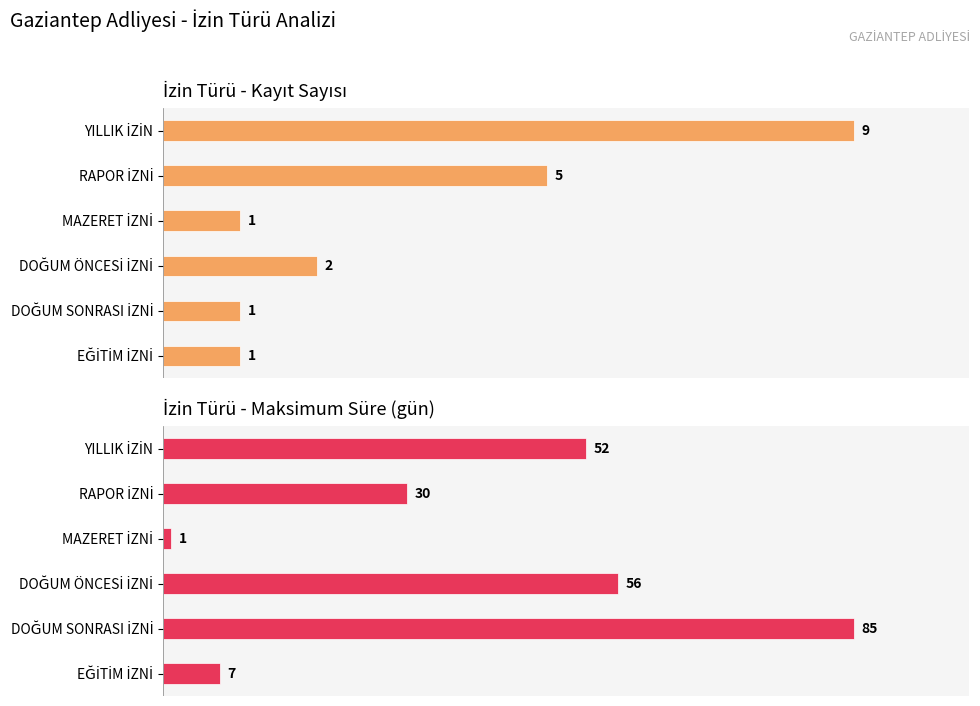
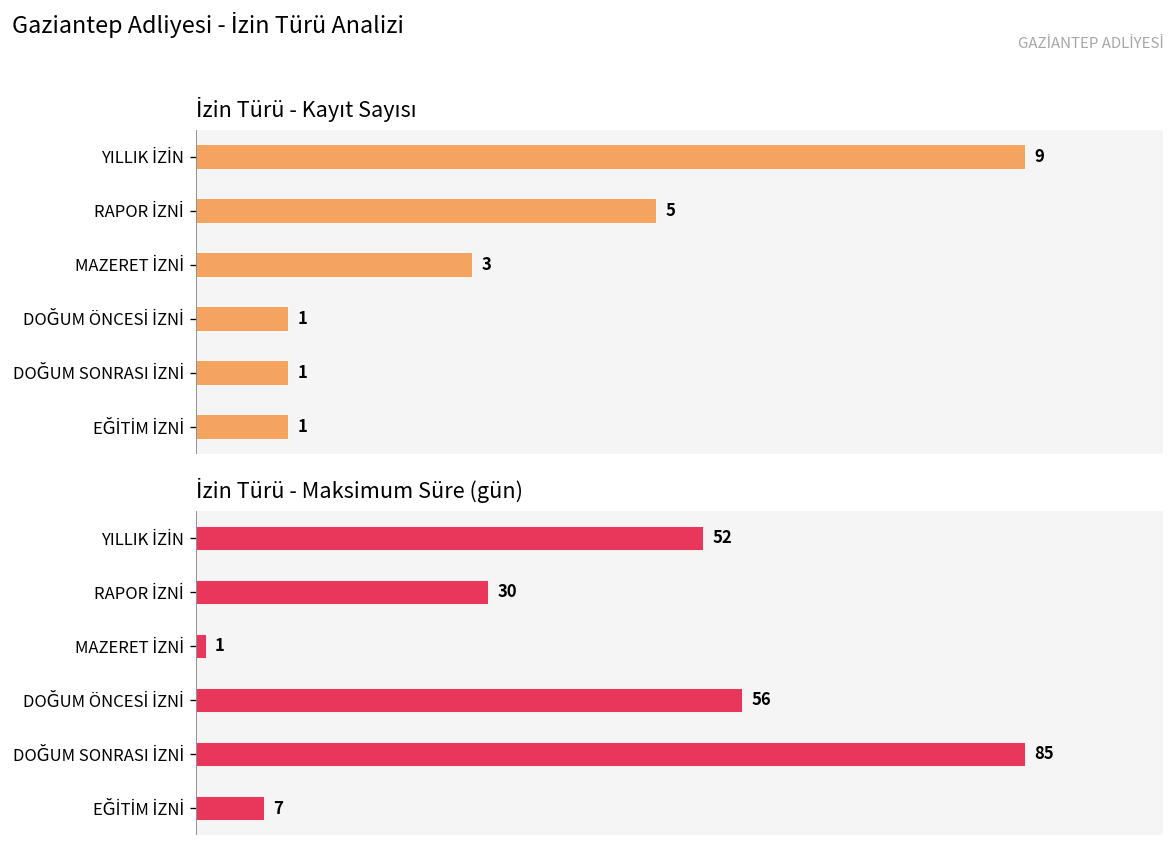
İzin Türü - Kayıt Sayısı, MAZERET İZNİ: 1 -> 3
İzin Türü - Kayıt Sayısı, DOĞUM ÖNCESİ İZNİ: 2 -> 1
